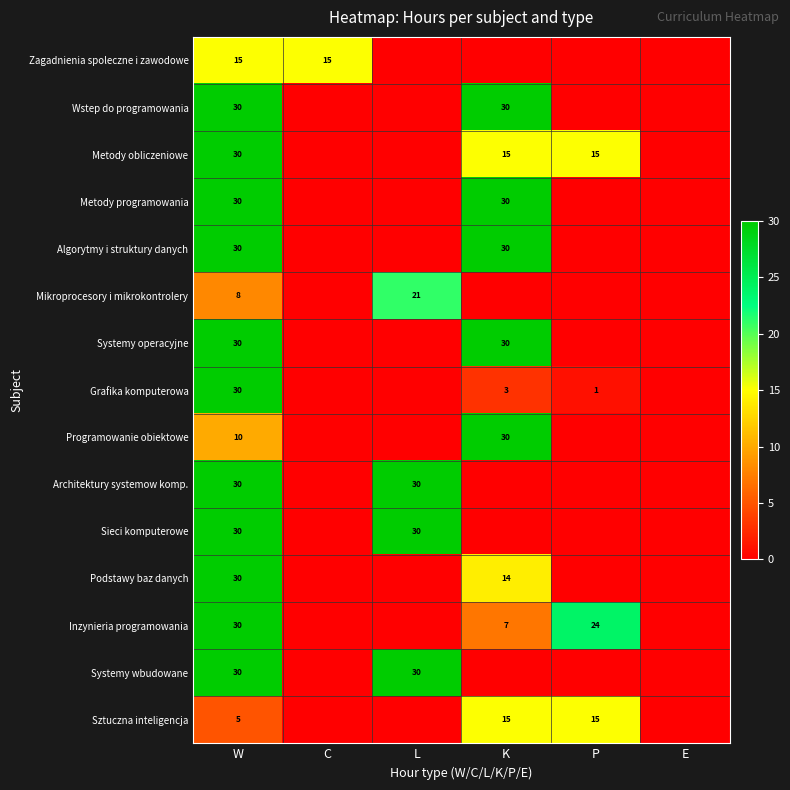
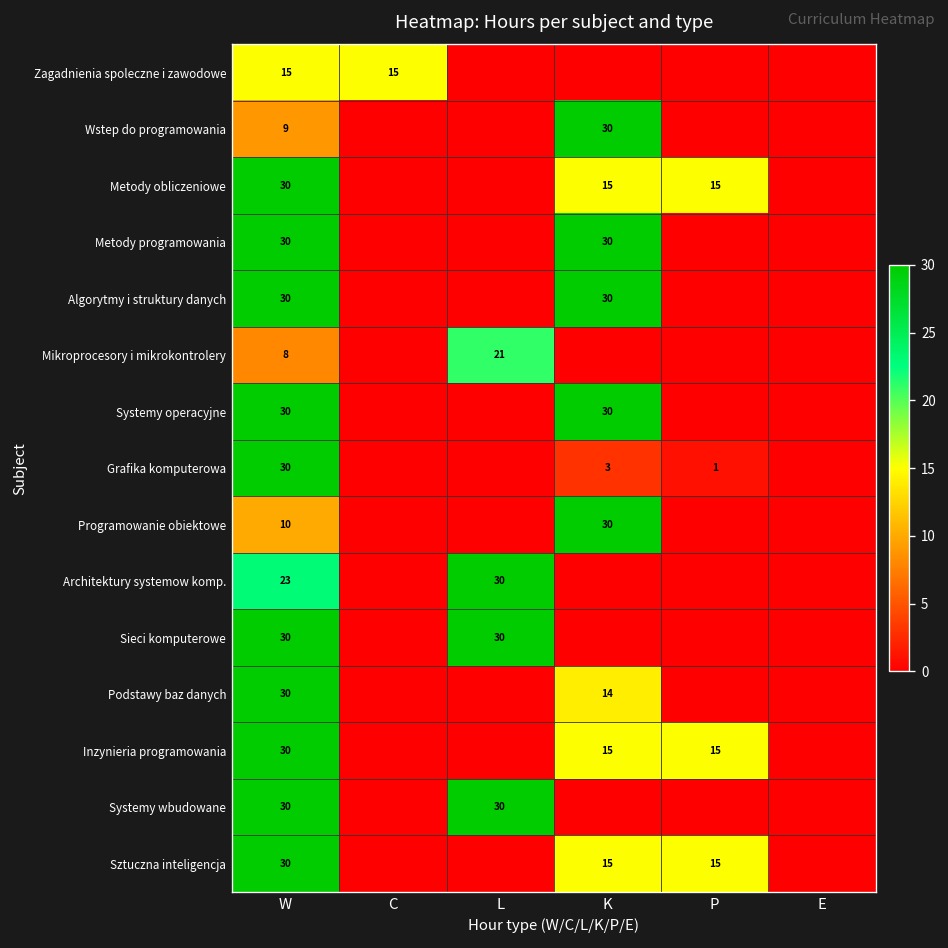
Wstep do programowania, W: 30 -> 9
Architektury systemow komp., W: 30 -> 23
Inzynieria programowania, K: 7 -> 15
Inzynieria programowania, P: 24 -> 15
Sztuczna inteligencja, W: 5 -> 30
